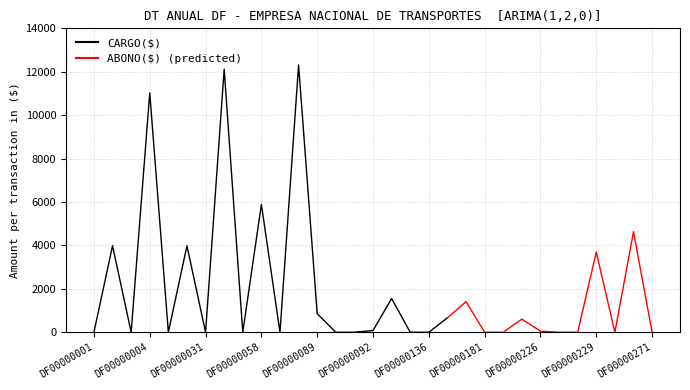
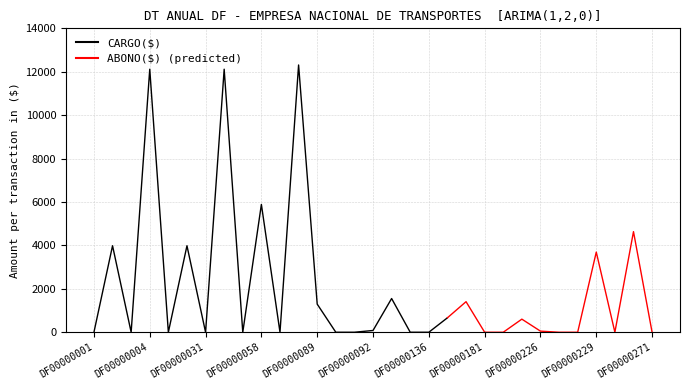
CARGO($), DF00000004: 11000 -> 12100
CARGO($), DF00000089: 900 -> 1300
